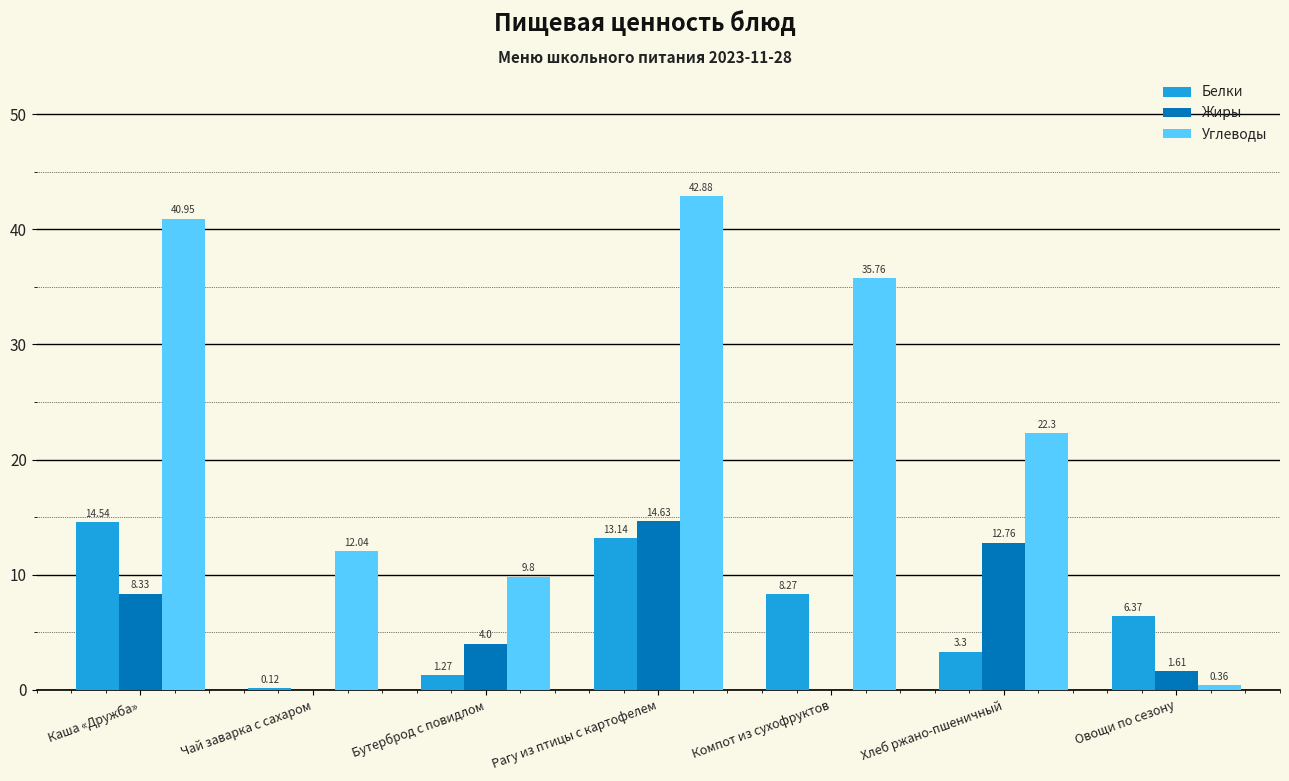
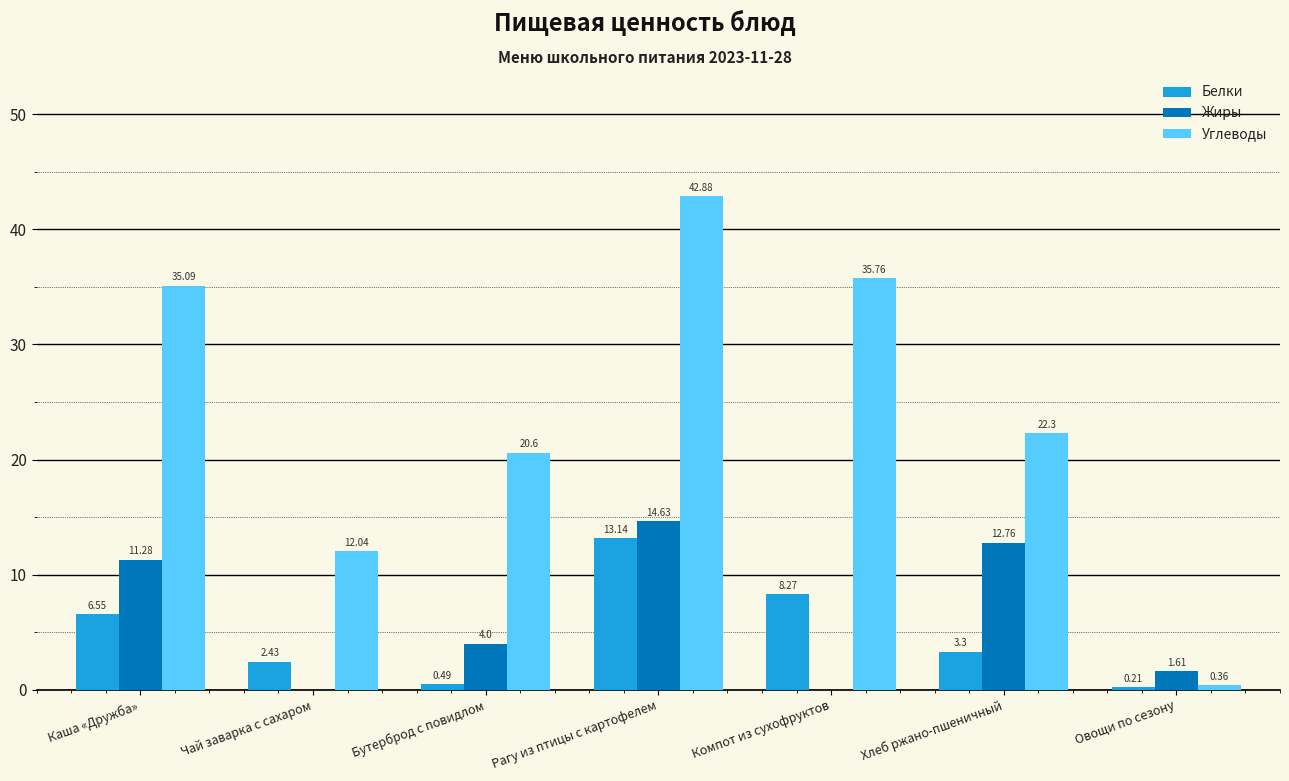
Белки, Каша «Дружба»: 14.54 -> 6.55
Жиры, Каша «Дружба»: 8.33 -> 11.28
Углеводы, Каша «Дружба»: 40.95 -> 35.09
Белки, Чай заварка с сахаром: 0.12 -> 2.43
Белки, Бутерброд с повидлом: 1.27 -> 0.49
Углеводы, Бутерброд с повидлом: 9.8 -> 20.6
Белки, Овощи по сезону: 6.37 -> 0.21
